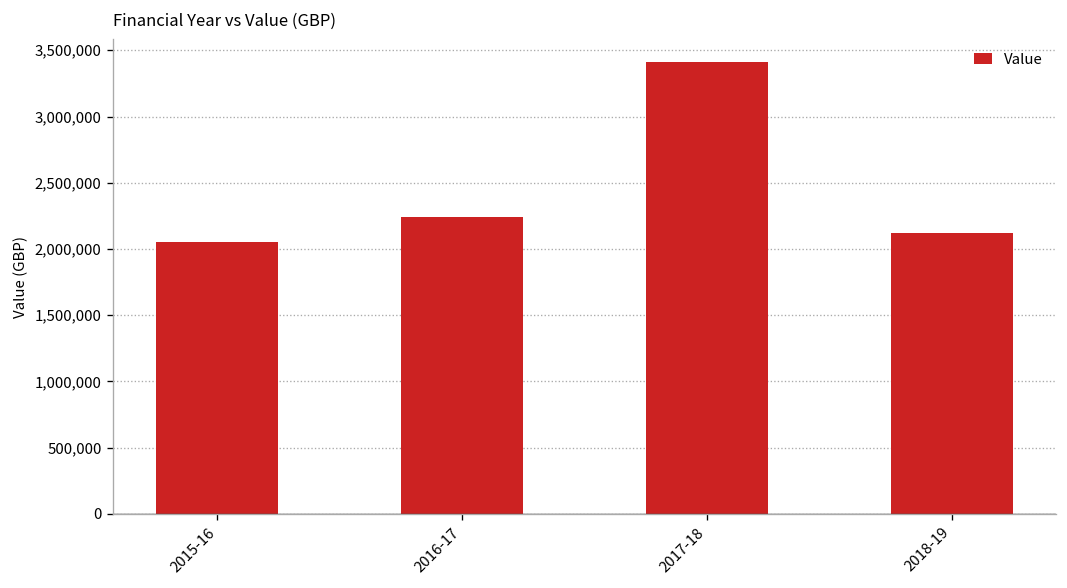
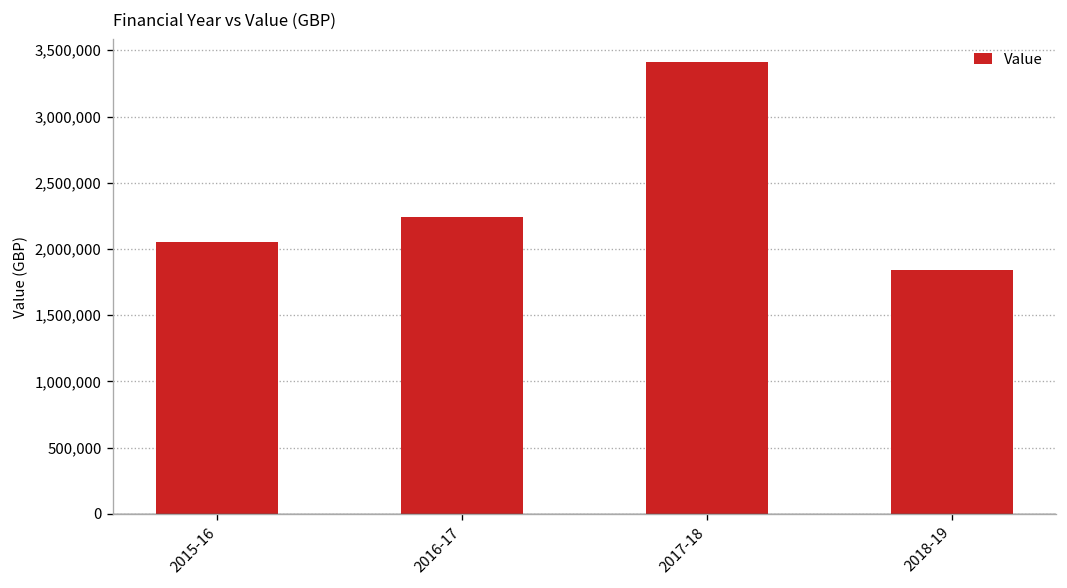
2018-19: 2,120,000 -> 1,840,000
